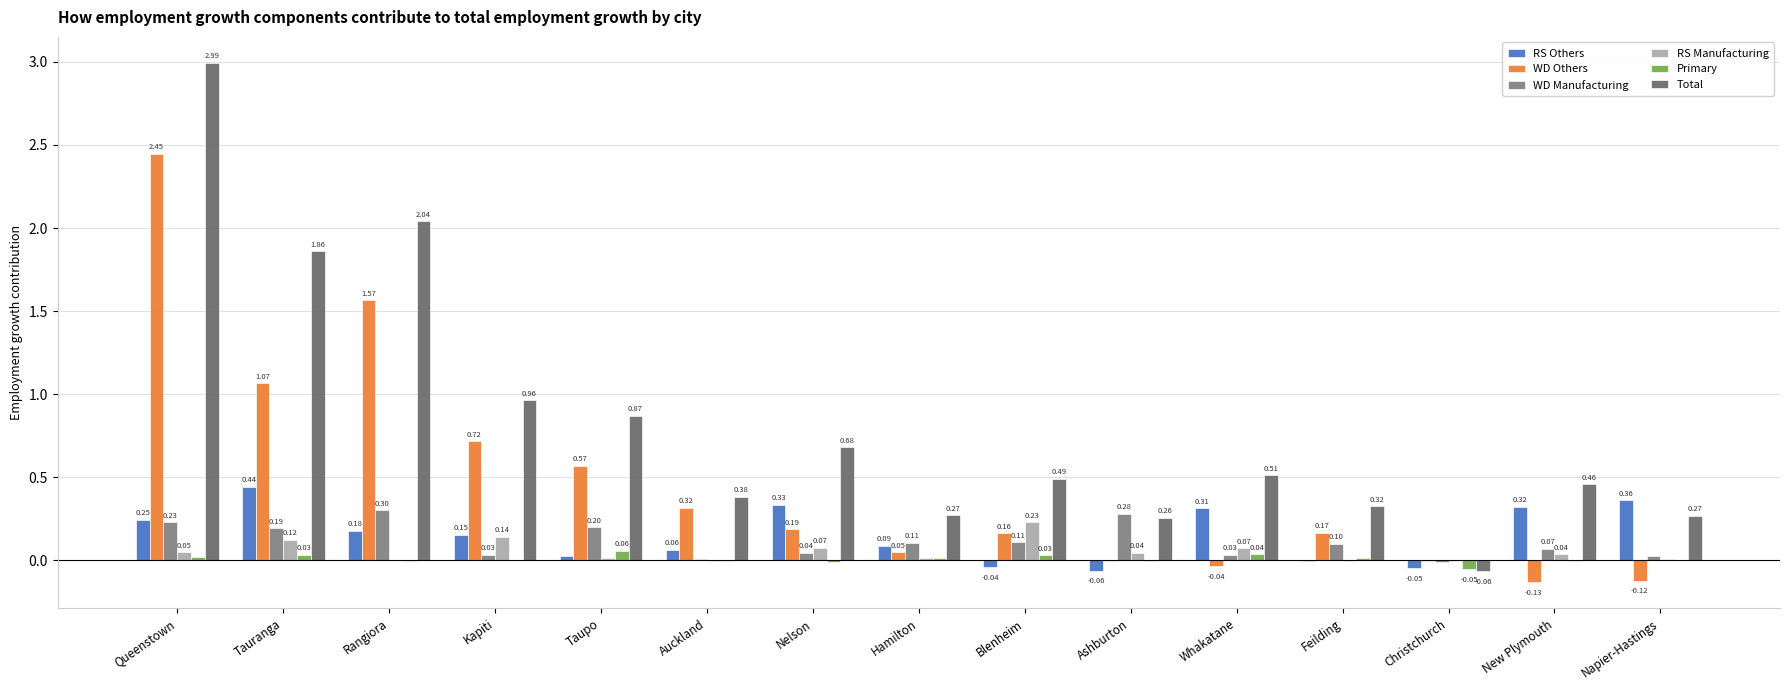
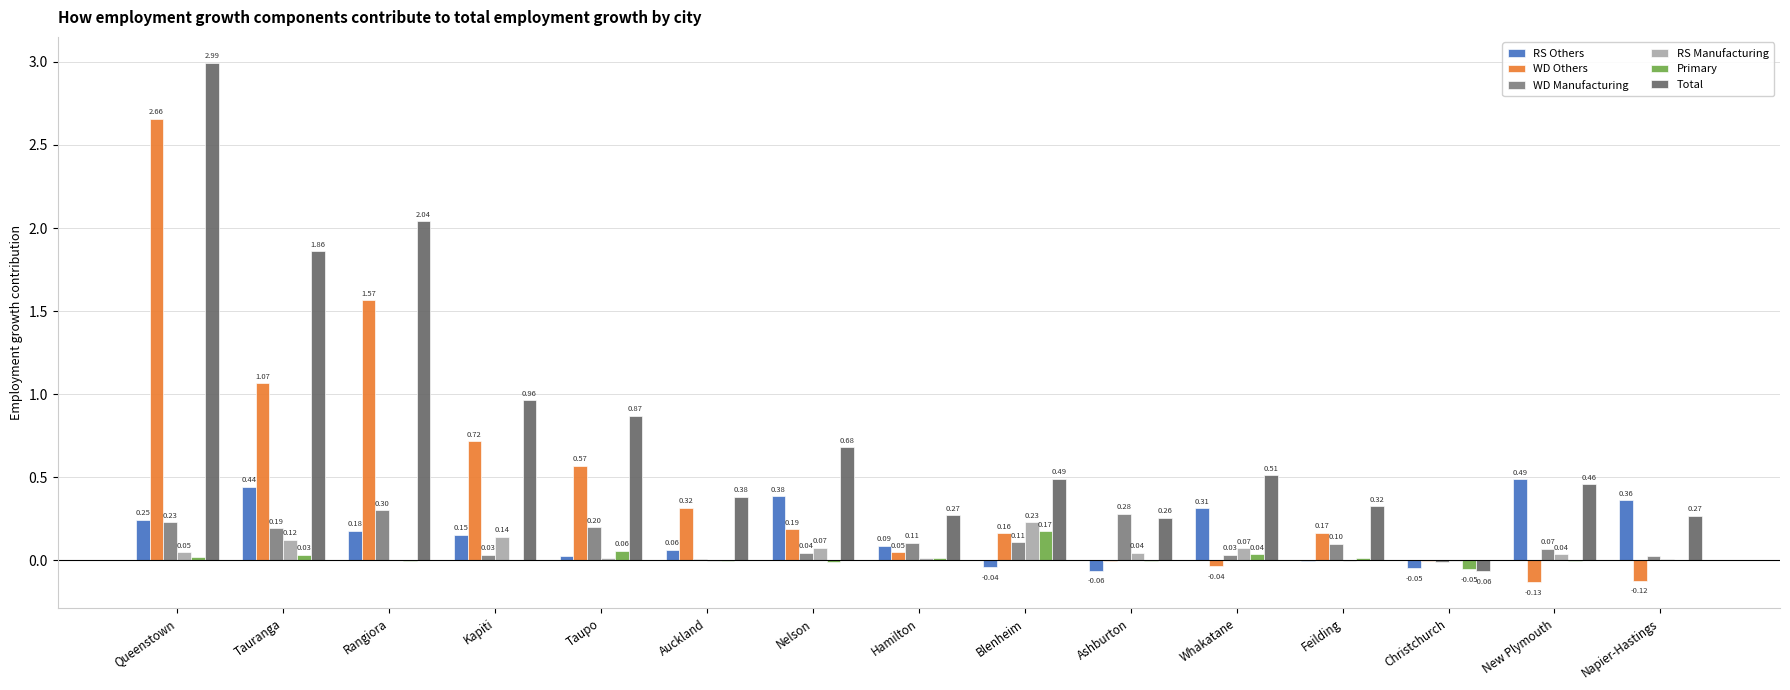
WD Others, Queenstown: 2.45 -> 2.66
RS Others, Nelson: 0.33 -> 0.38
Primary, Blenheim: 0.03 -> 0.17
RS Others, New Plymouth: 0.32 -> 0.49
